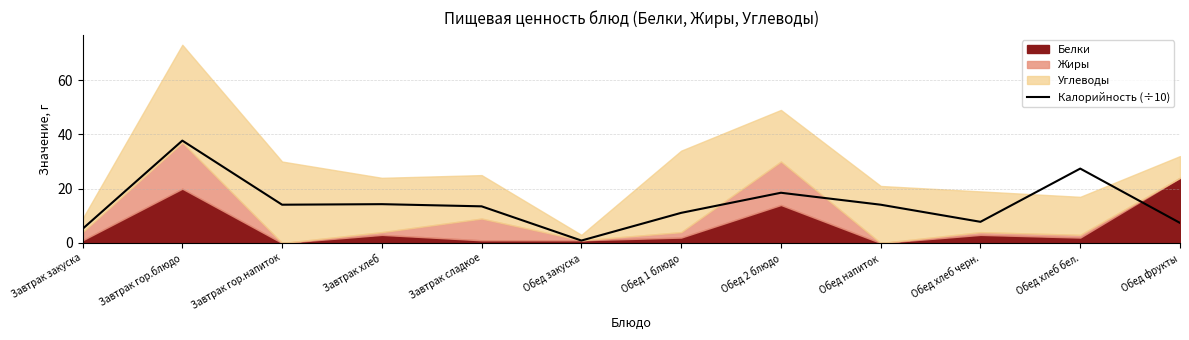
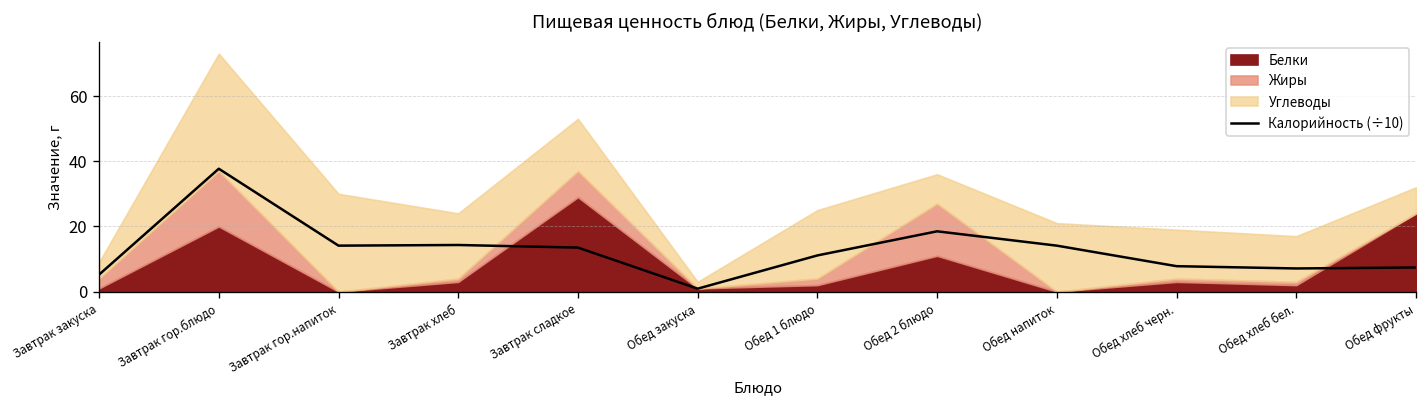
Белки, Завтрак сладкое: 1 -> 29
Углеводы, Обед 1 блюдо: 30 -> 21
Белки, Обед 2 блюдо: 14 -> 11
Углеводы, Обед 2 блюдо: 19 -> 9
Калорийность (÷10), Обед хлеб бел.: 27 -> 7
